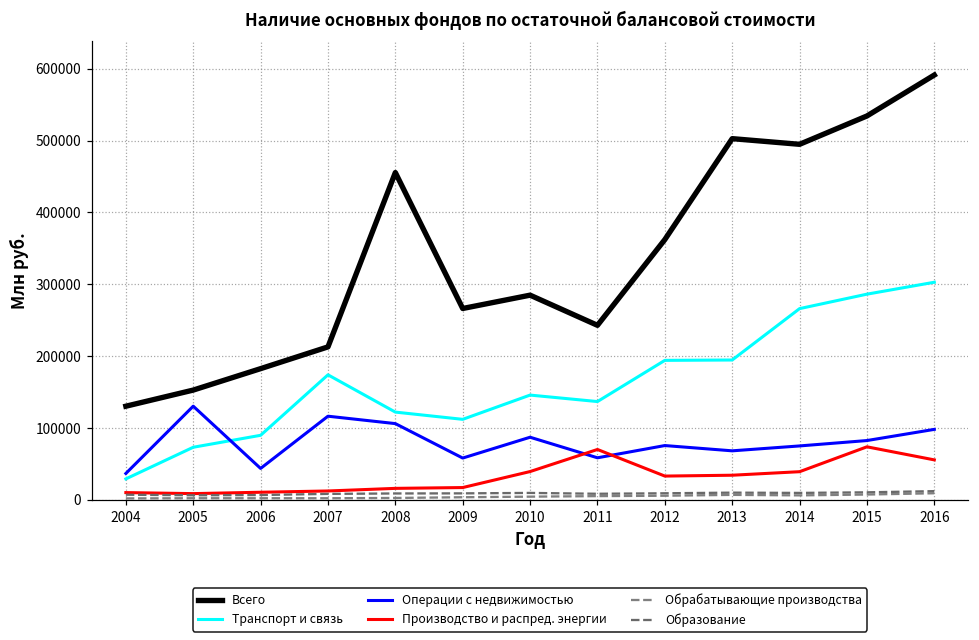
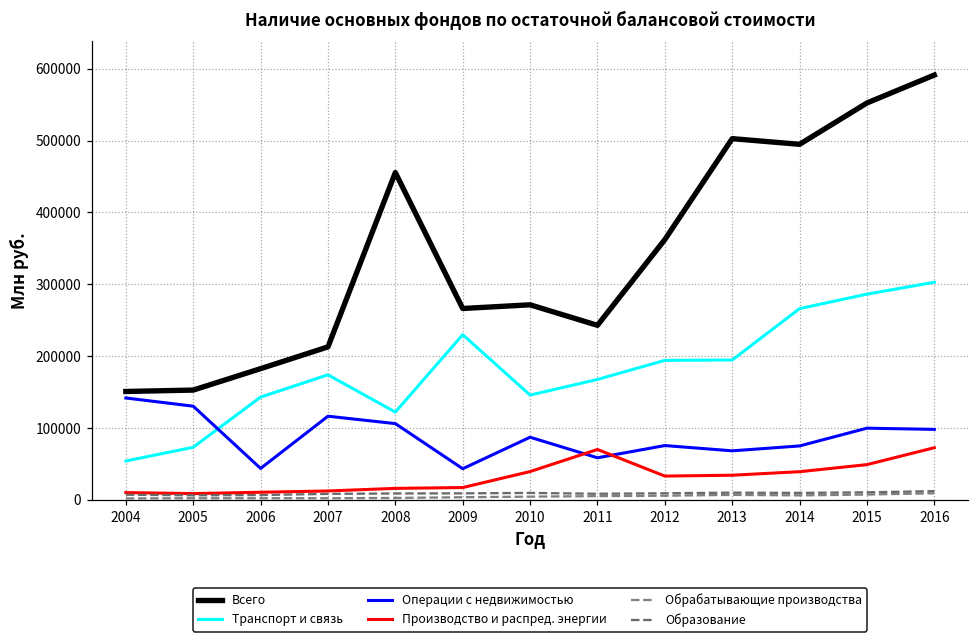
Всего, 2004: 130000 -> 150000
Транспорт и связь, 2004: 30000 -> 50000
Операции с недвижимостью, 2004: 40000 -> 140000
Транспорт и связь, 2006: 90000 -> 140000
Транспорт и связь, 2009: 110000 -> 230000
Операции с недвижимостью, 2009: 60000 -> 40000
Всего, 2010: 280000 -> 270000
Транспорт и связь, 2011: 140000 -> 170000
Всего, 2015: 530000 -> 550000
Операции с недвижимостью, 2015: 80000 -> 100000
Производство и распред. энергии, 2015: 70000 -> 50000
Производство и распред. энергии, 2016: 60000 -> 70000
